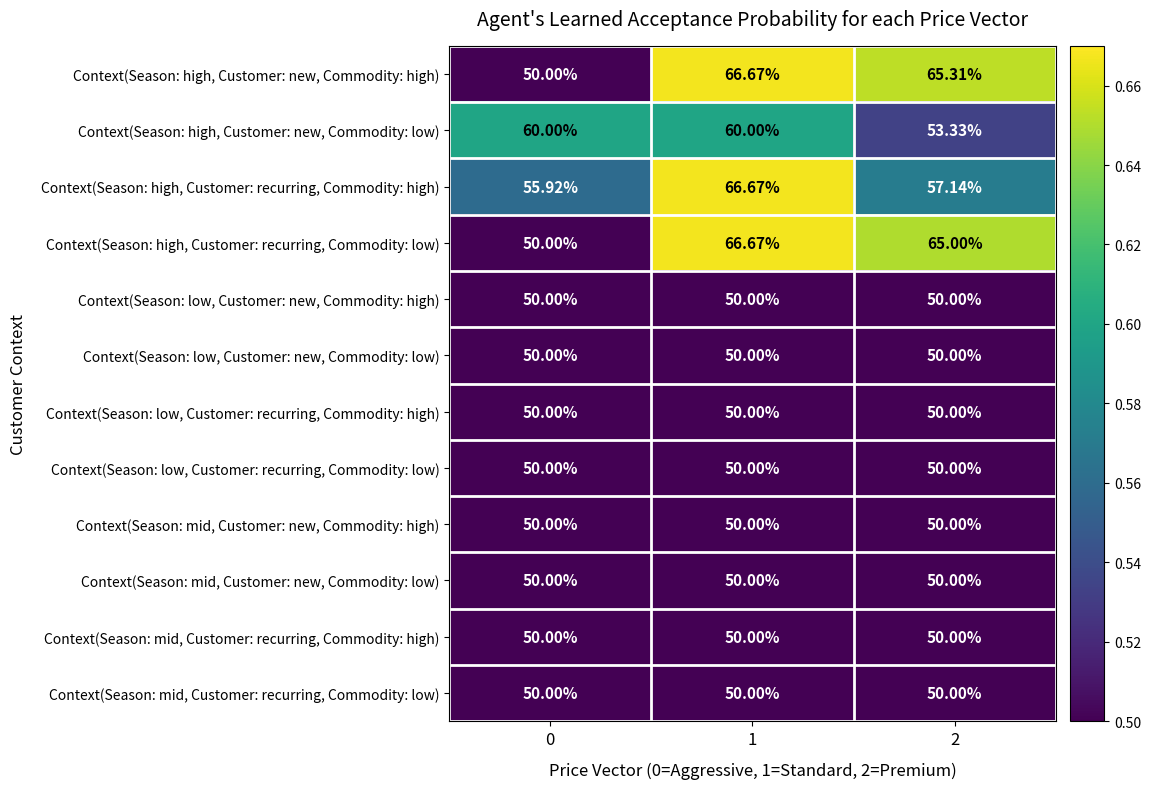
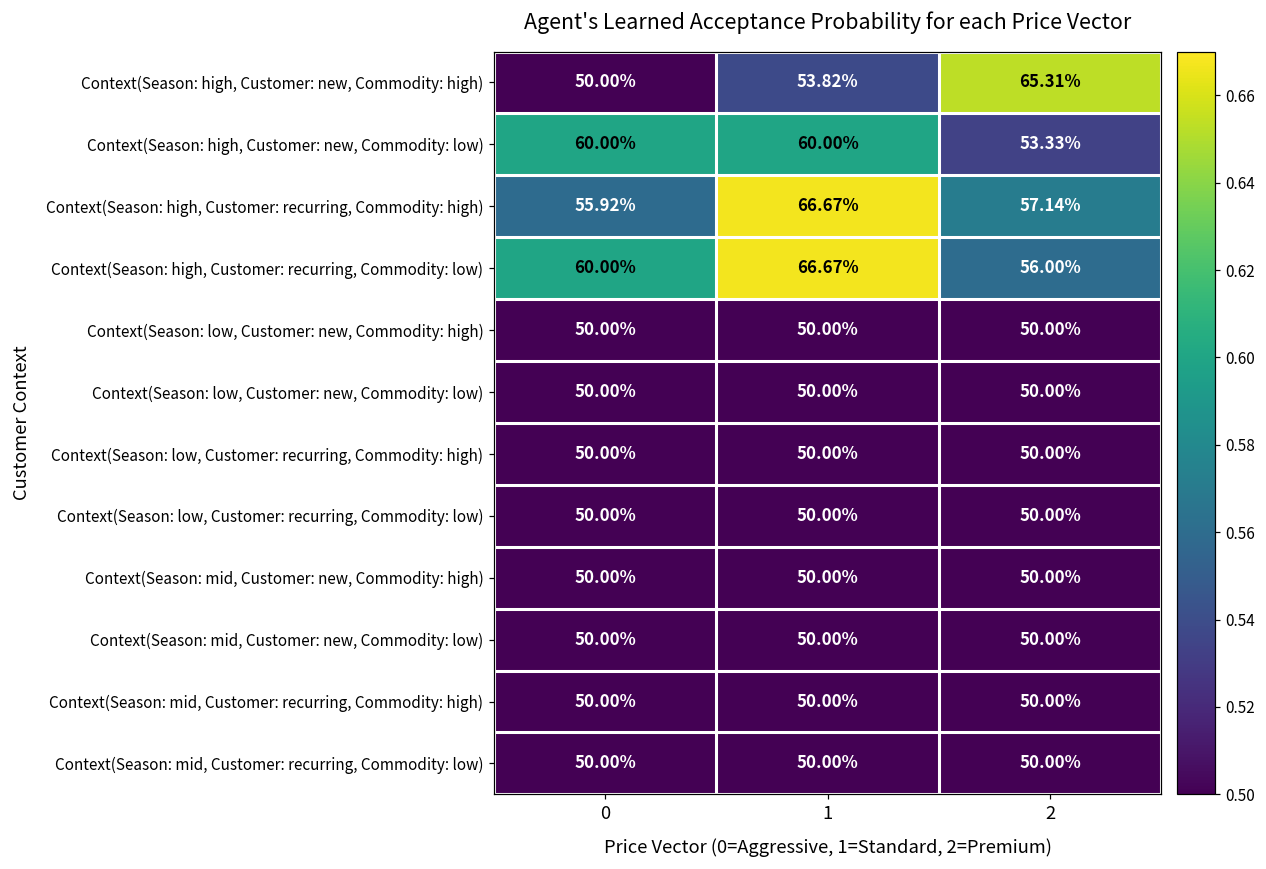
Context(Season: high, Customer: new, Commodity: high), 1: 66.67% -> 53.82%
Context(Season: high, Customer: recurring, Commodity: low), 0: 50.00% -> 60.00%
Context(Season: high, Customer: recurring, Commodity: low), 2: 65.00% -> 56.00%
